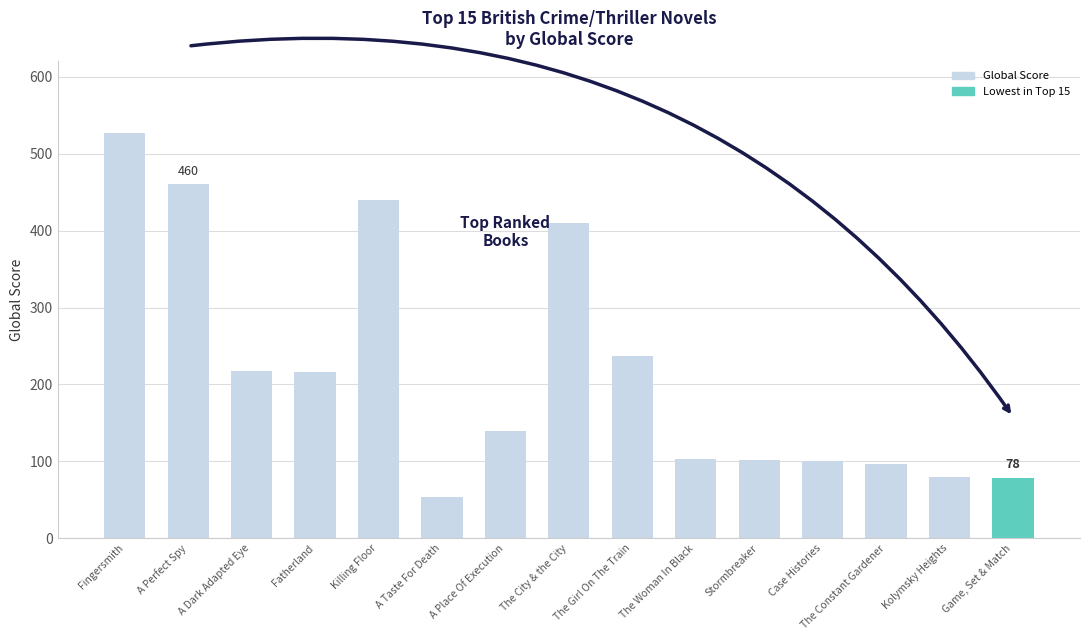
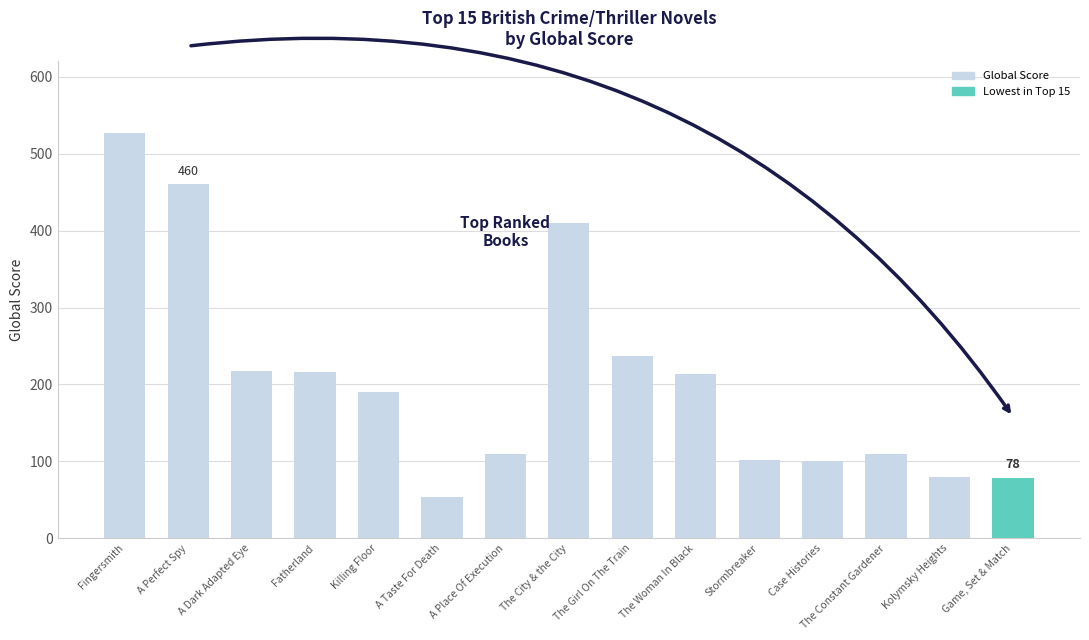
Killing Floor: 440 -> 190
A Place Of Execution: 140 -> 110
The Woman In Black: 100 -> 210
The Constant Gardener: 100 -> 110
